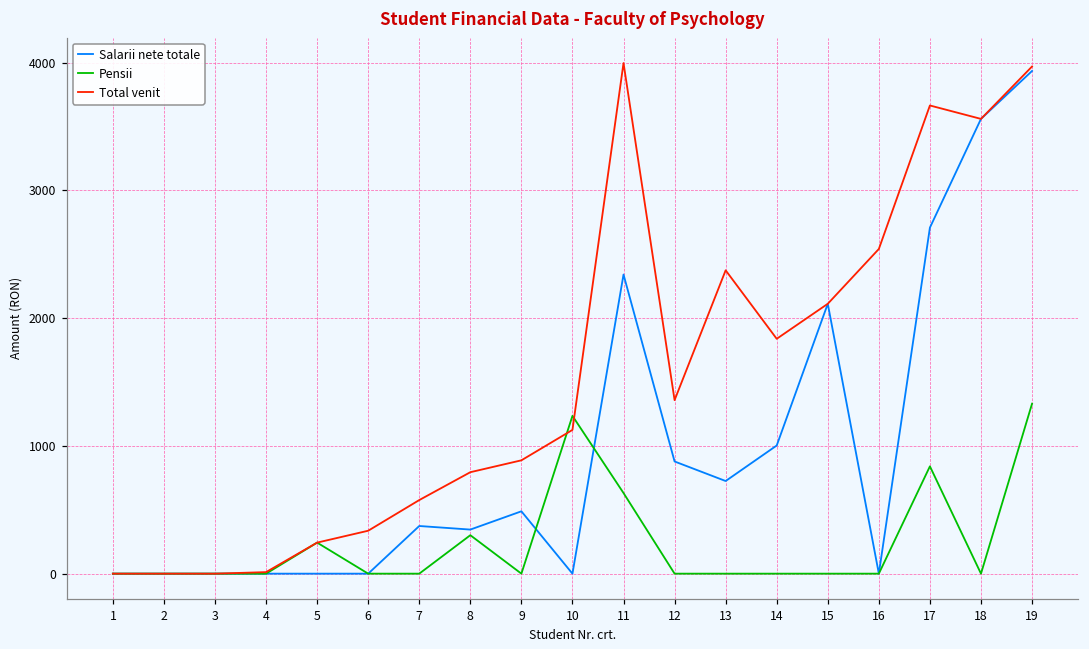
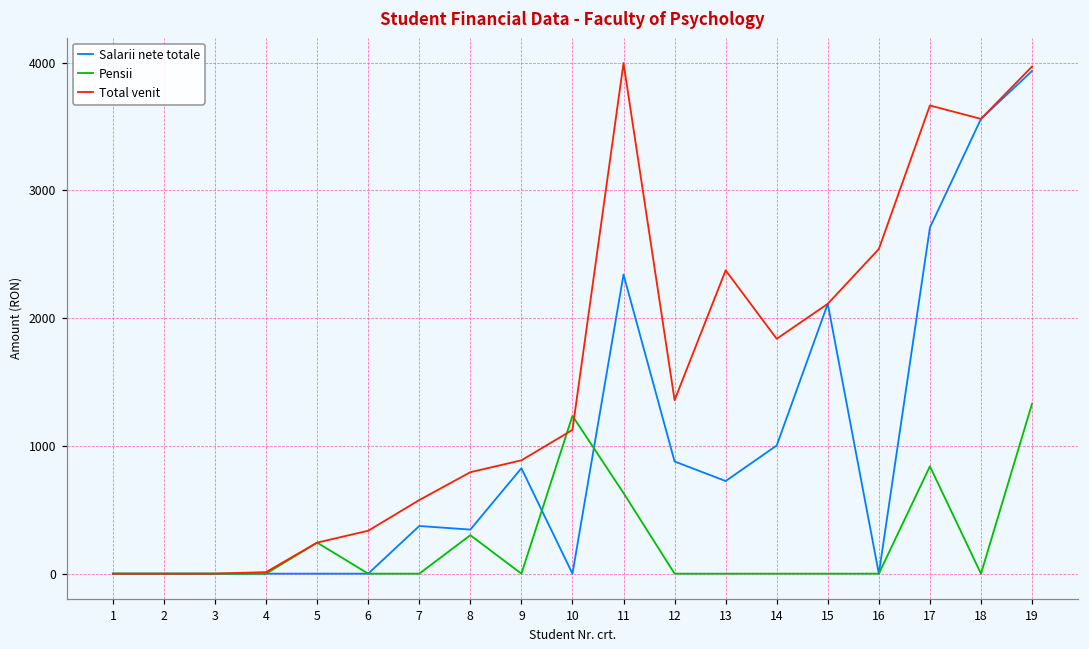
Salarii nete totale, 9: 490 -> 830
